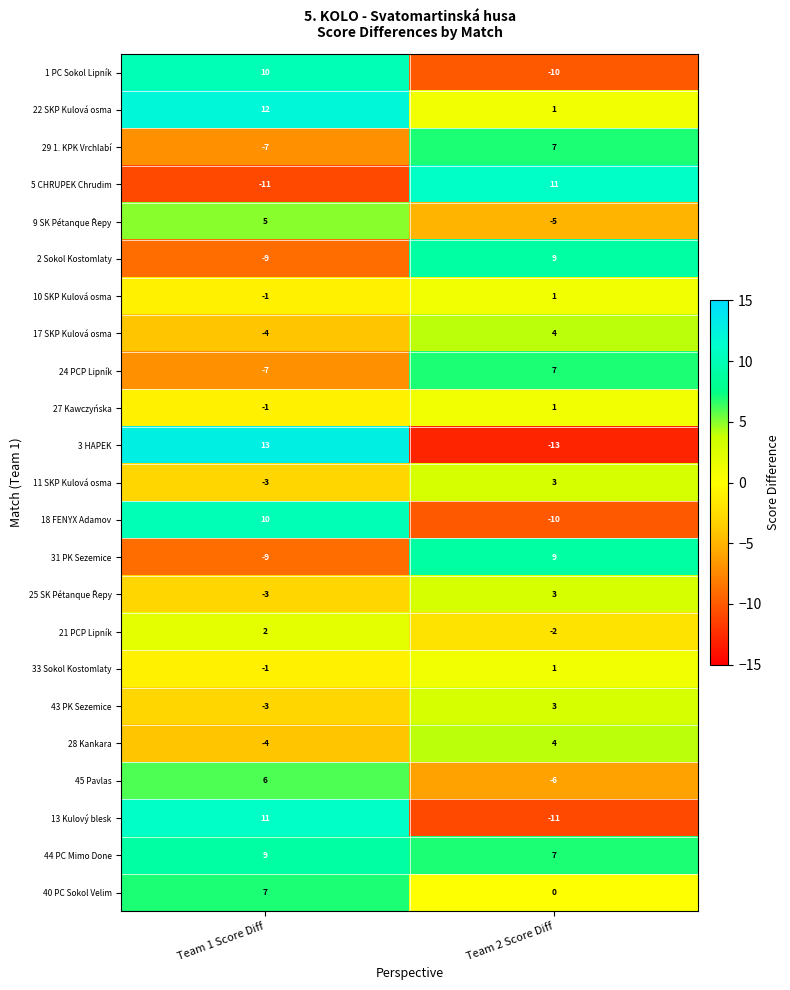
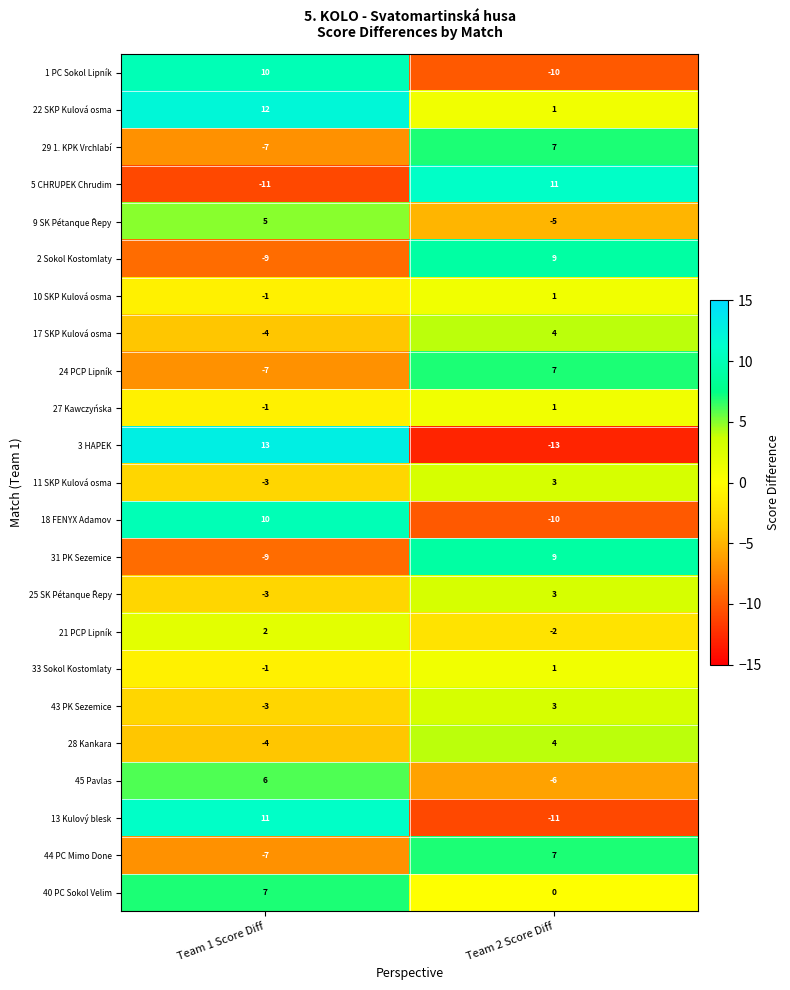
44 PC Mimo Done, Team 1 Score Diff: 9 -> -7
